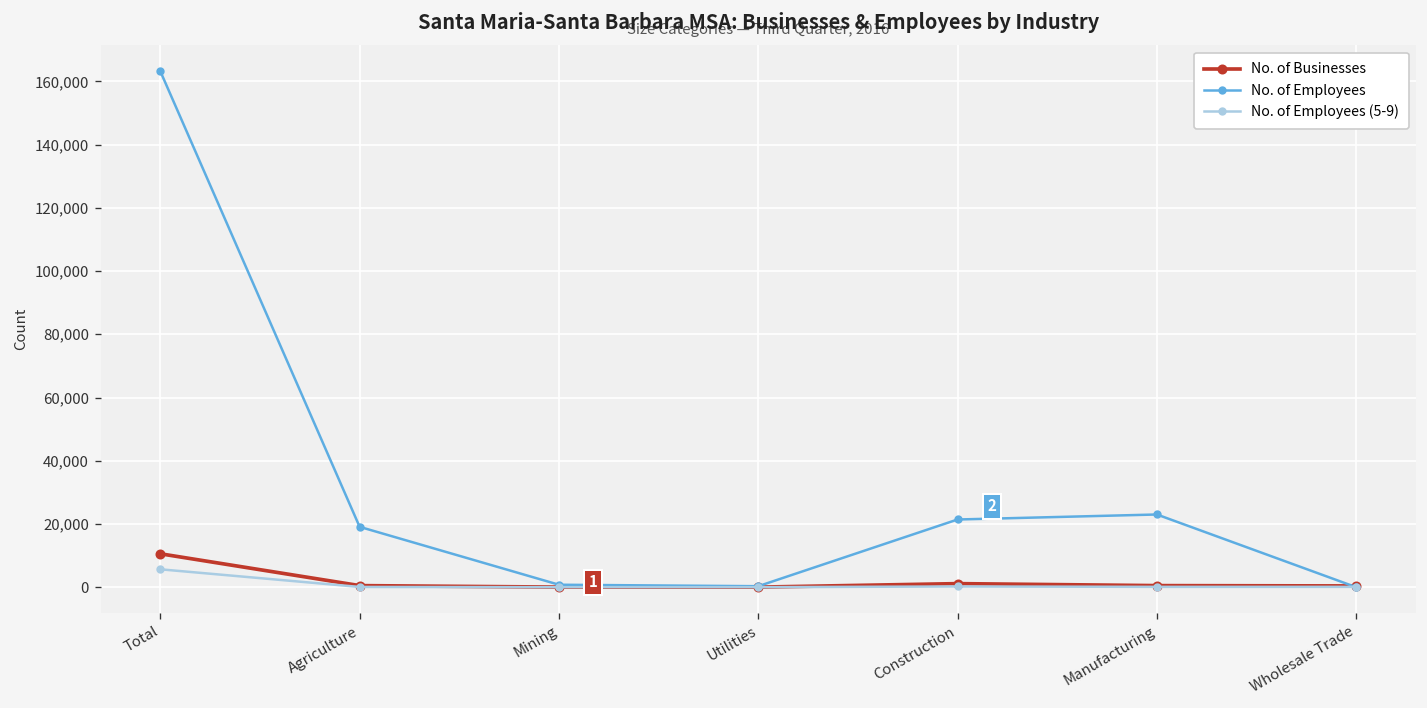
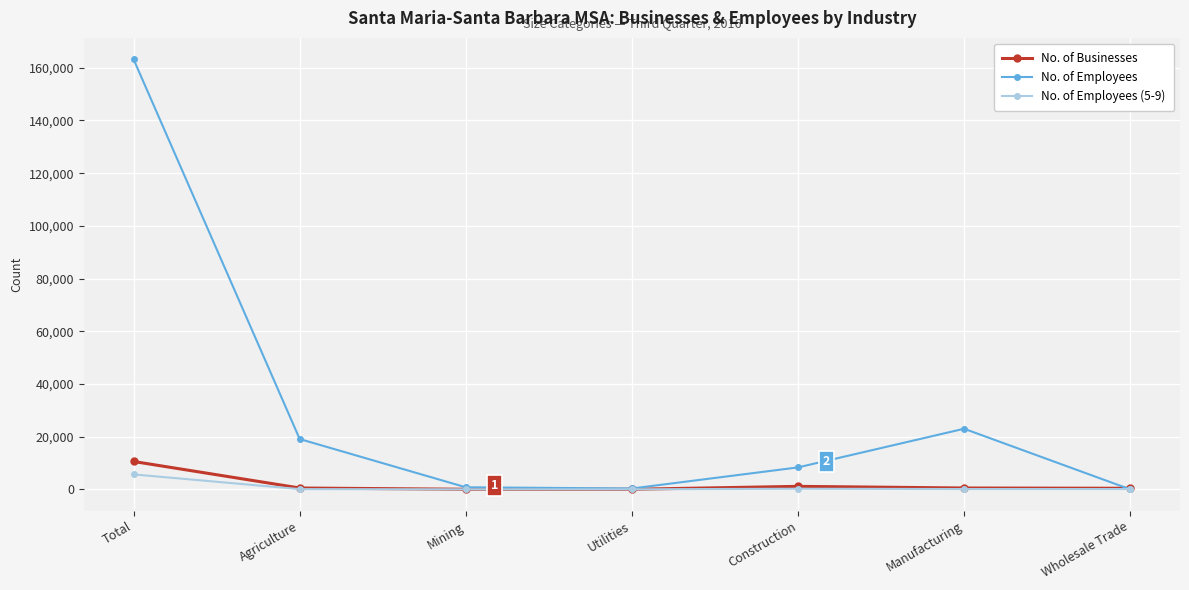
No. of Employees, Construction: 21,000 -> 8,000
